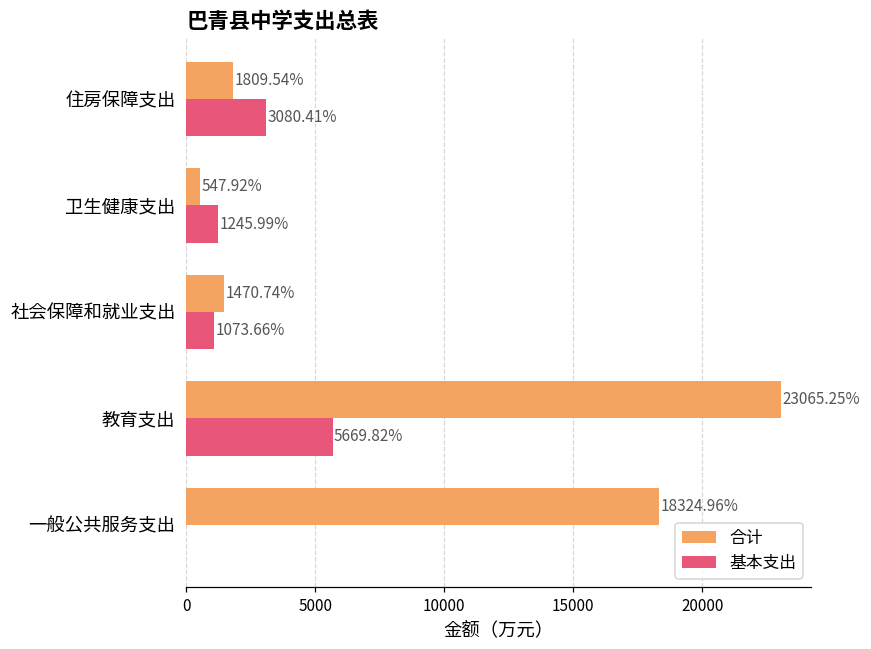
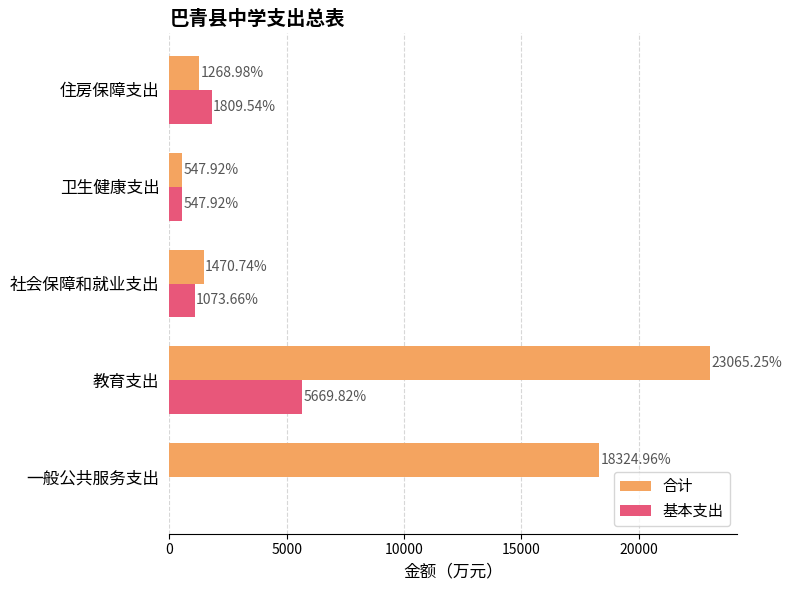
合计, 住房保障支出: 1809.54% -> 1268.98%
基本支出, 住房保障支出: 3080.41% -> 1809.54%
基本支出, 卫生健康支出: 1245.99% -> 547.92%
